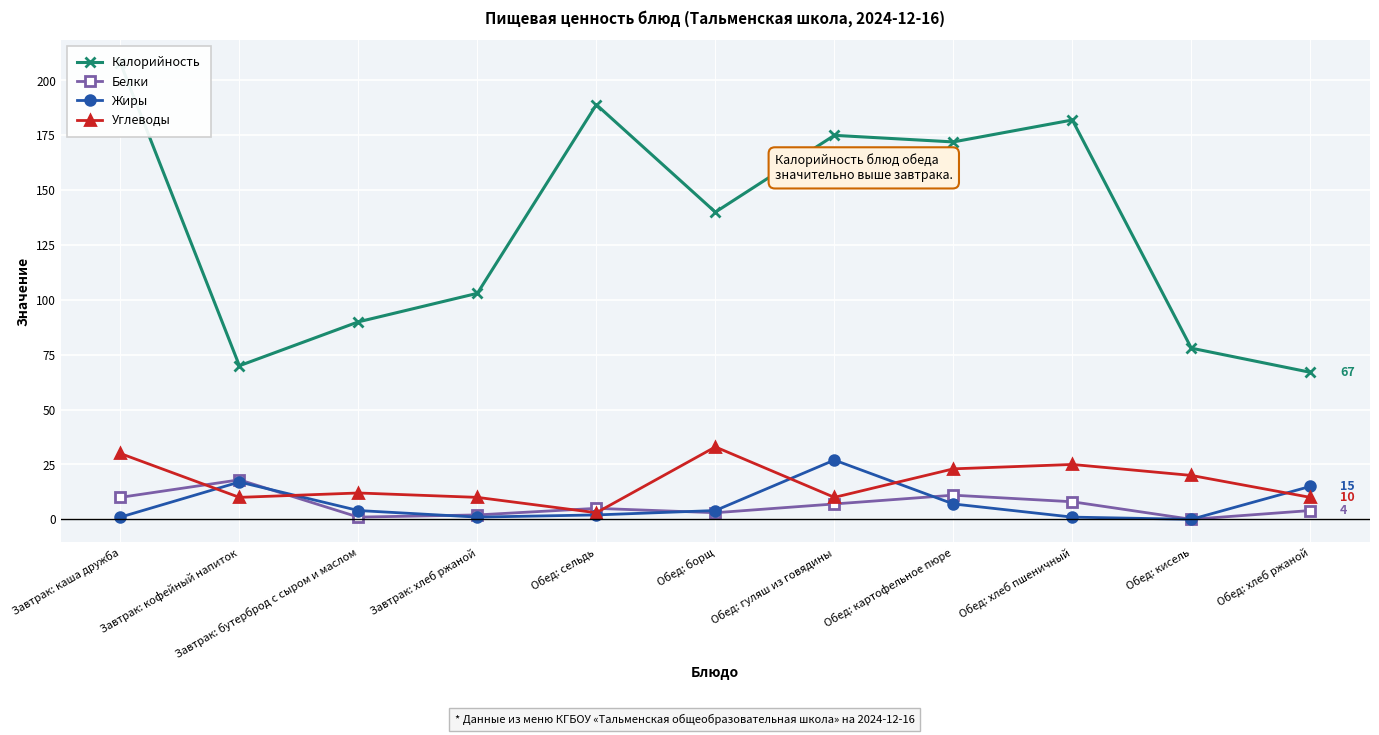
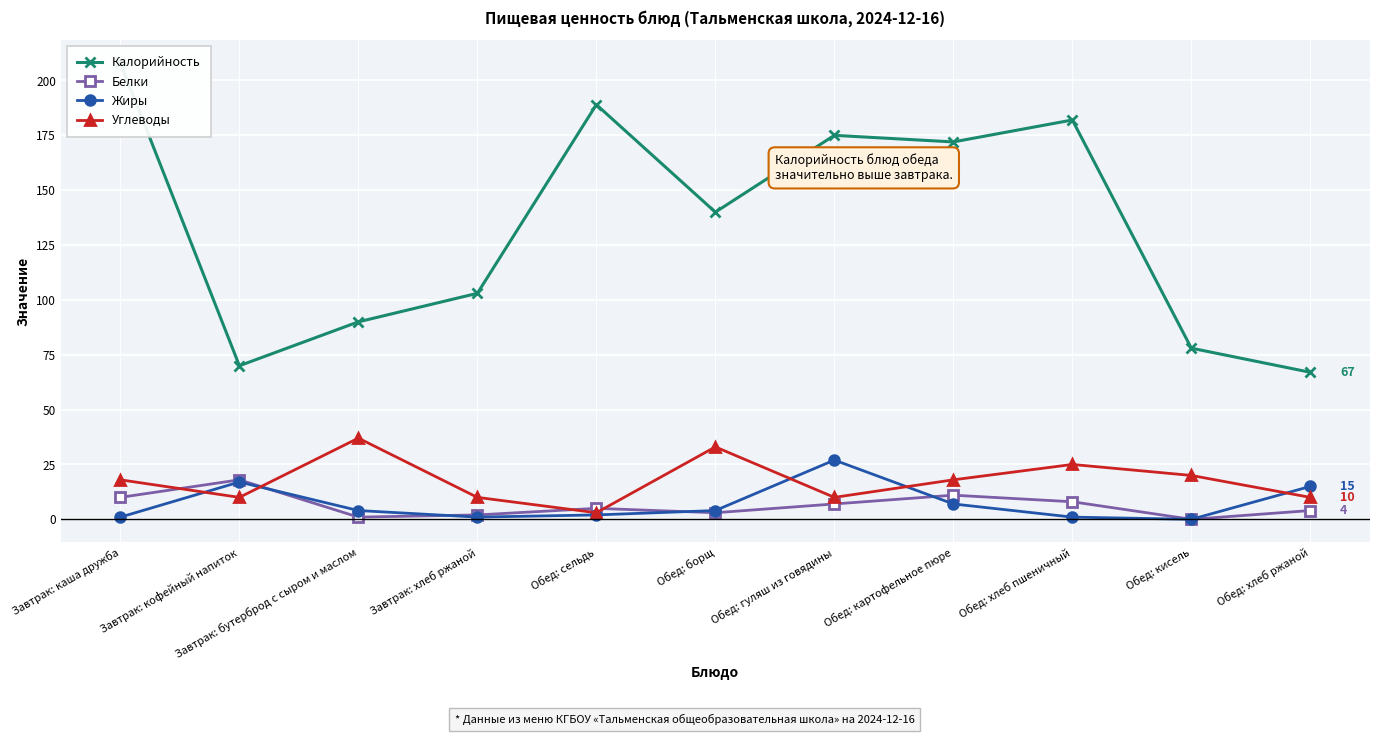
Углеводы, Завтрак: каша дружба: 30 -> 18
Углеводы, Завтрак: бутерброд с сыром и маслом: 12 -> 37
Углеводы, Обед: картофельное пюре: 23 -> 18
